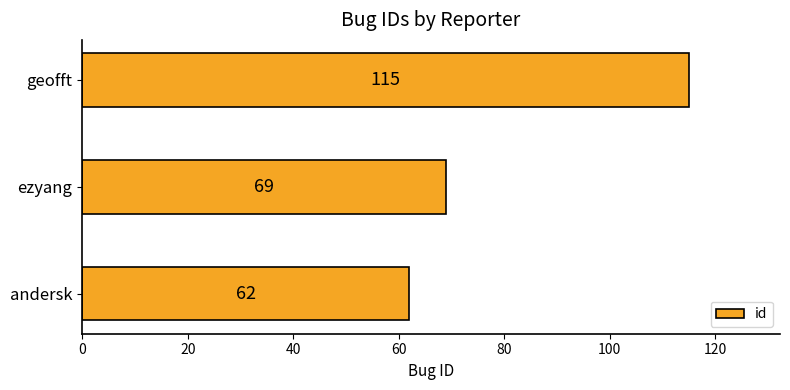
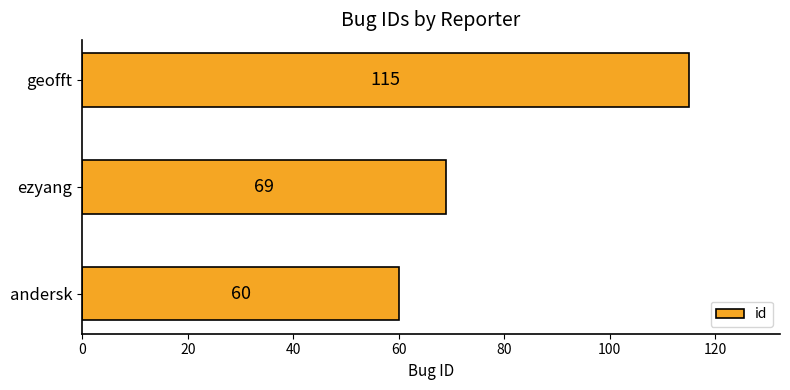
andersk: 62 -> 60
